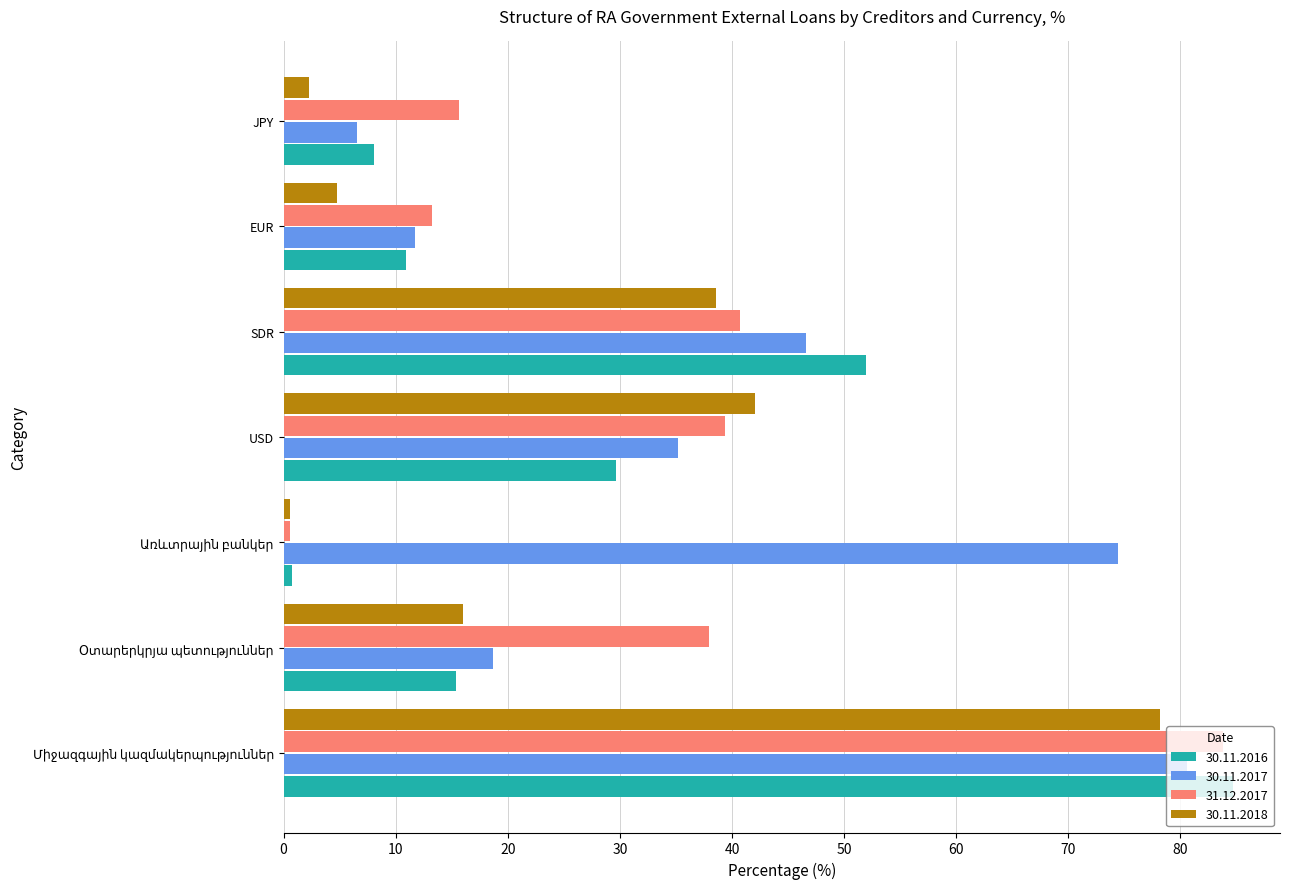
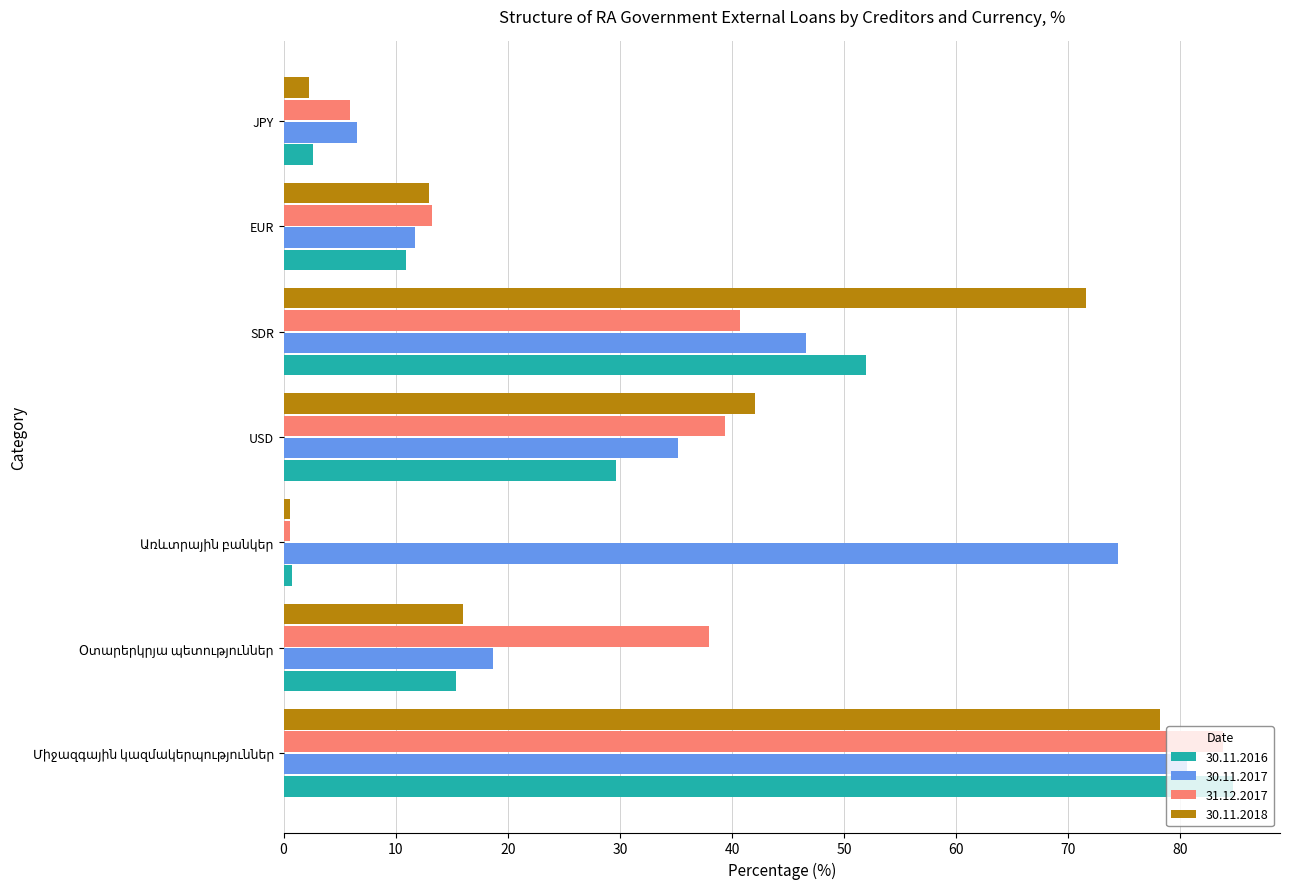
31.12.2017, JPY: 15.7 -> 5.9
30.11.2016, JPY: 8.1 -> 2.6
30.11.2018, EUR: 4.8 -> 12.9
30.11.2018, SDR: 38.6 -> 71.6
